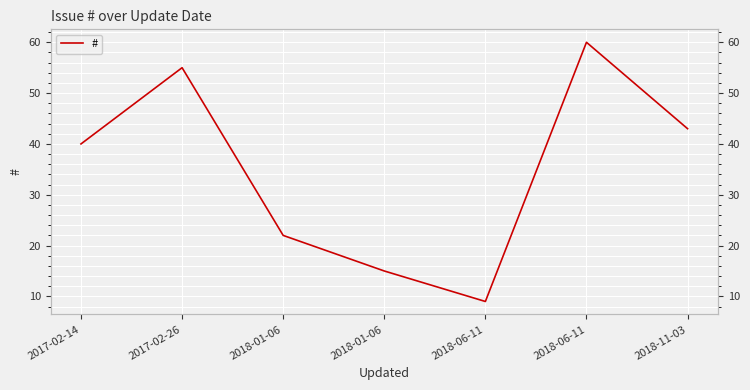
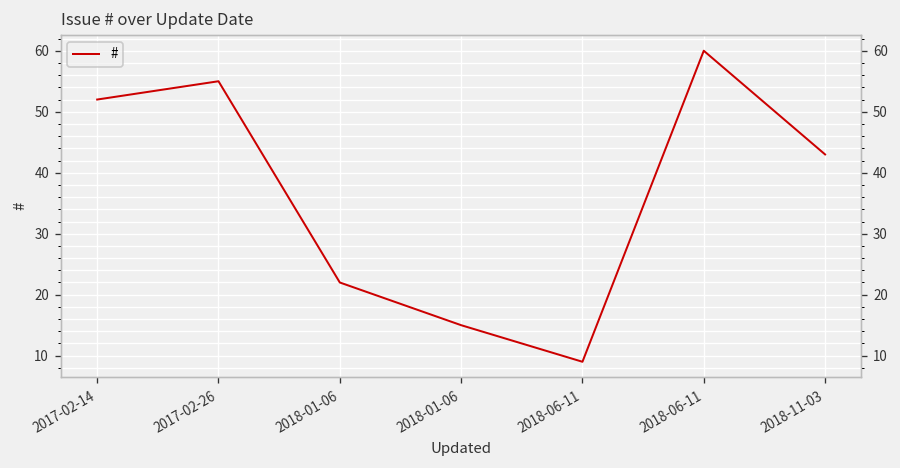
2017-02-14: 40 -> 52
